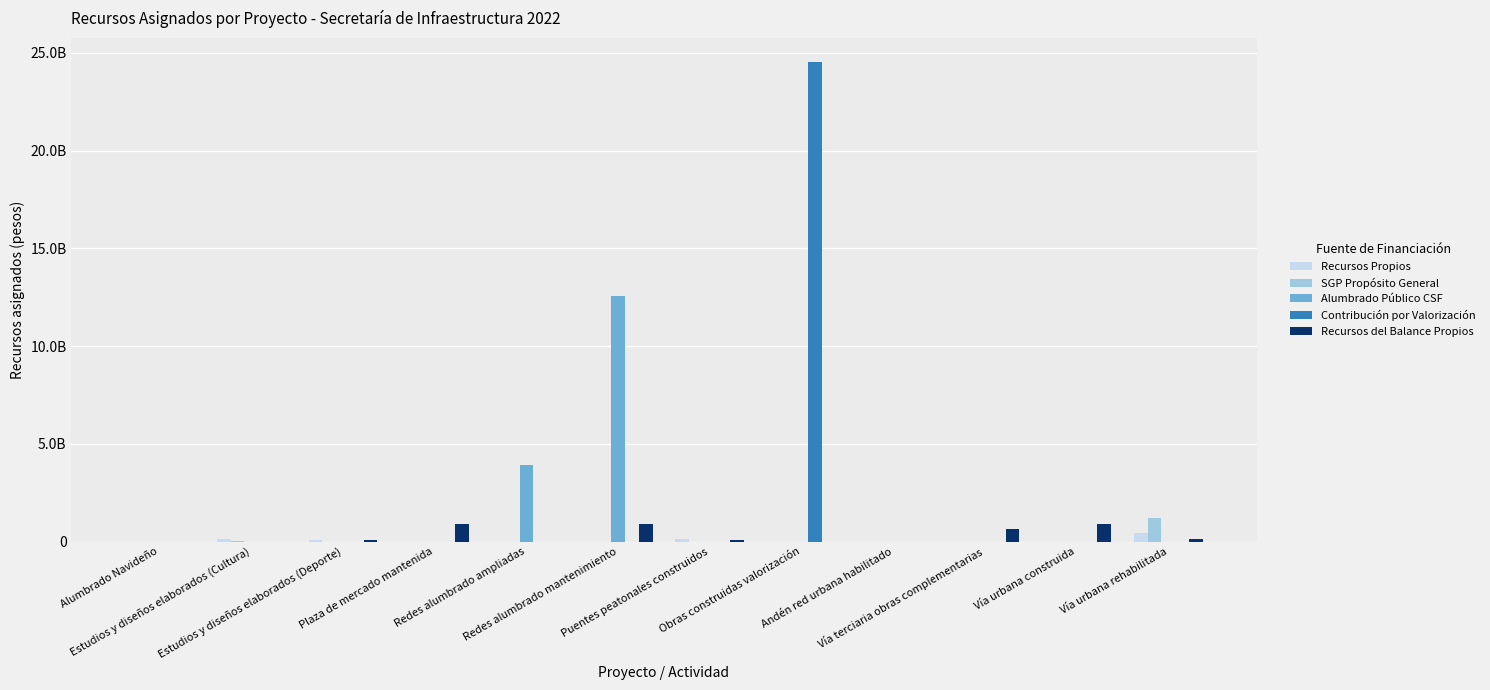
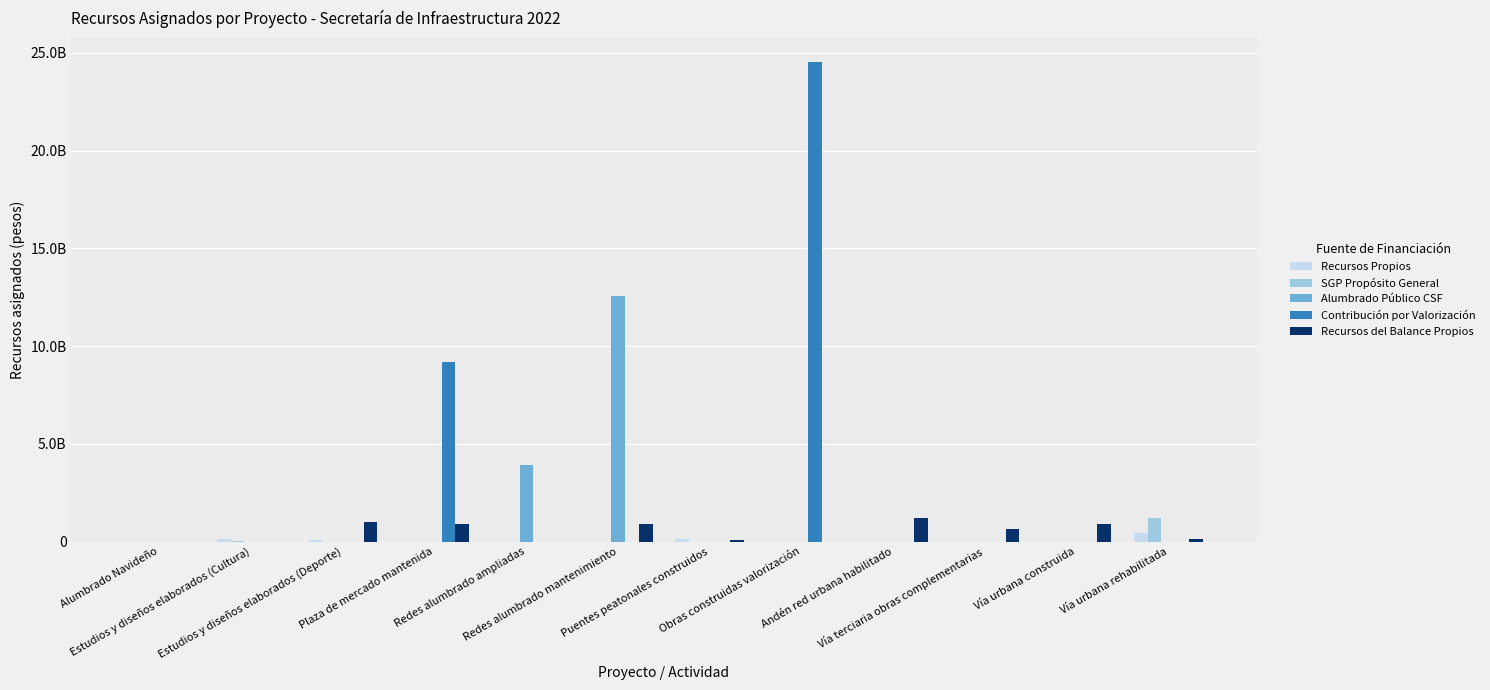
Recursos del Balance Propios, Estudios y diseños elaborados (Deporte): 100000000 -> 1000000000
Contribución por Valorización, Plaza de mercado mantenida: 0 -> 9200000000
Recursos del Balance Propios, Andén red urbana habilitado: 0 -> 1200000000
